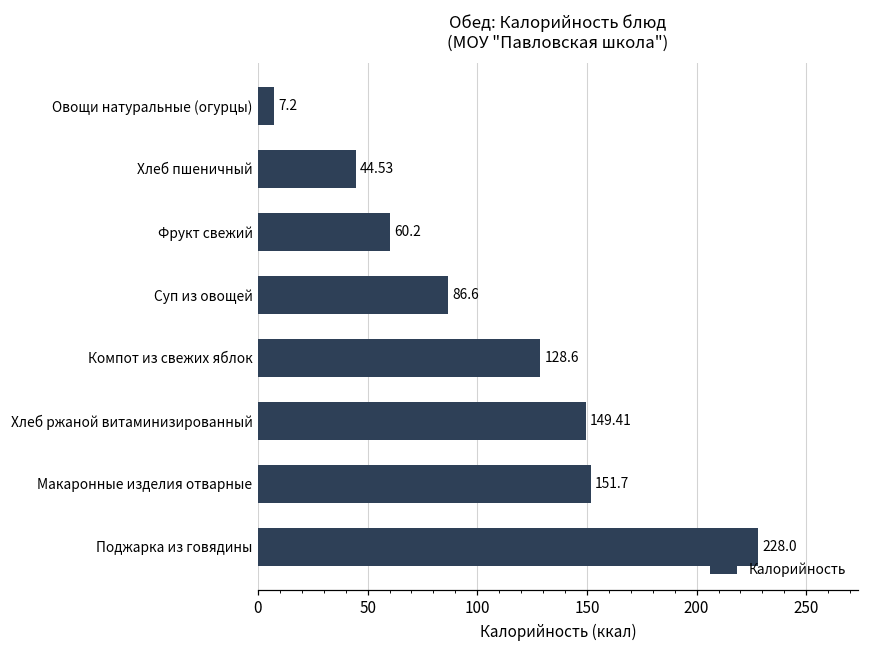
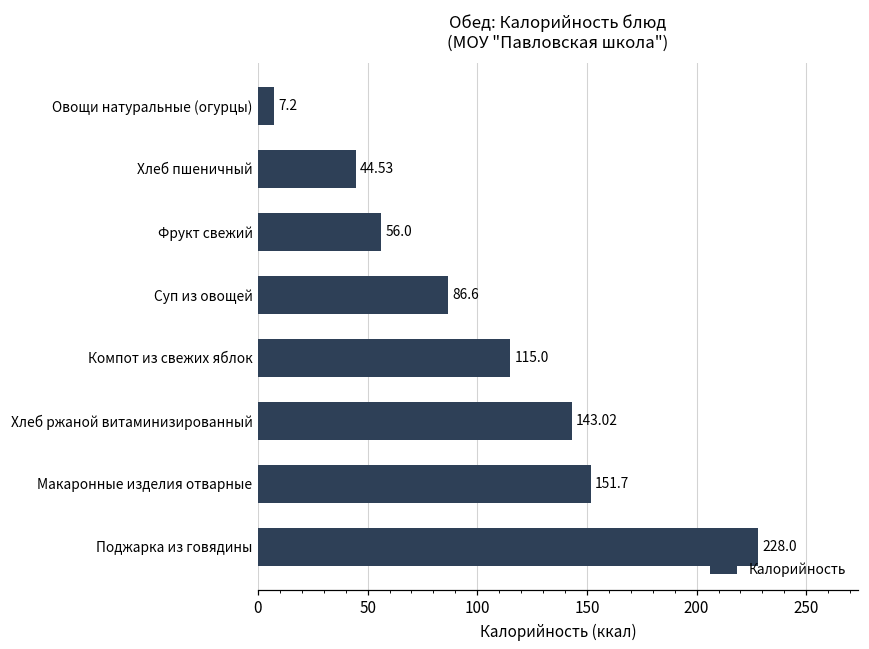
Фрукт свежий: 60.2 -> 56.0
Компот из свежих яблок: 128.6 -> 115.0
Хлеб ржаной витаминизированный: 149.41 -> 143.02
